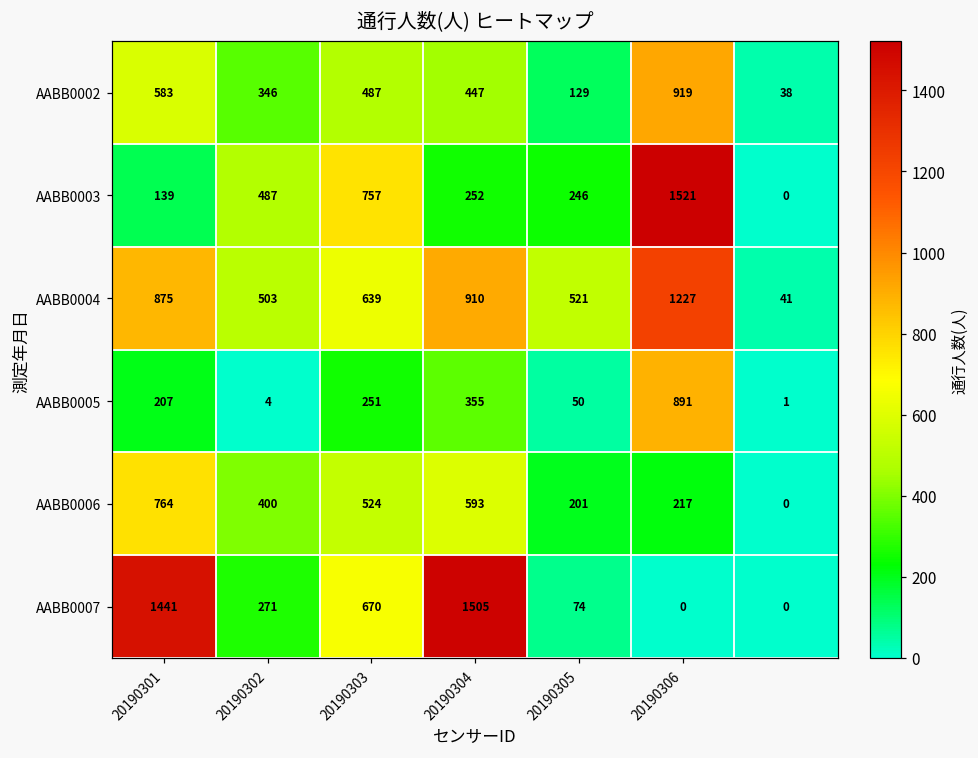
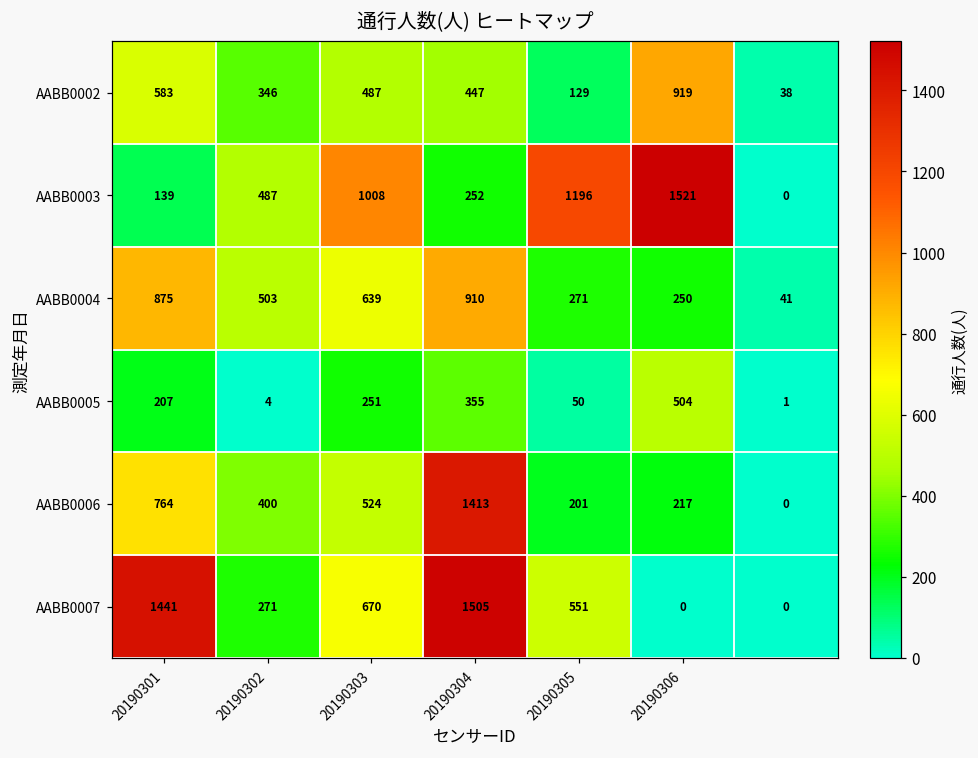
AABB0003, 20190303: 757 -> 1008
AABB0003, 20190305: 246 -> 1196
AABB0004, 20190305: 521 -> 271
AABB0004, 20190306: 1227 -> 250
AABB0005, 20190306: 891 -> 504
AABB0006, 20190304: 593 -> 1413
AABB0007, 20190305: 74 -> 551
